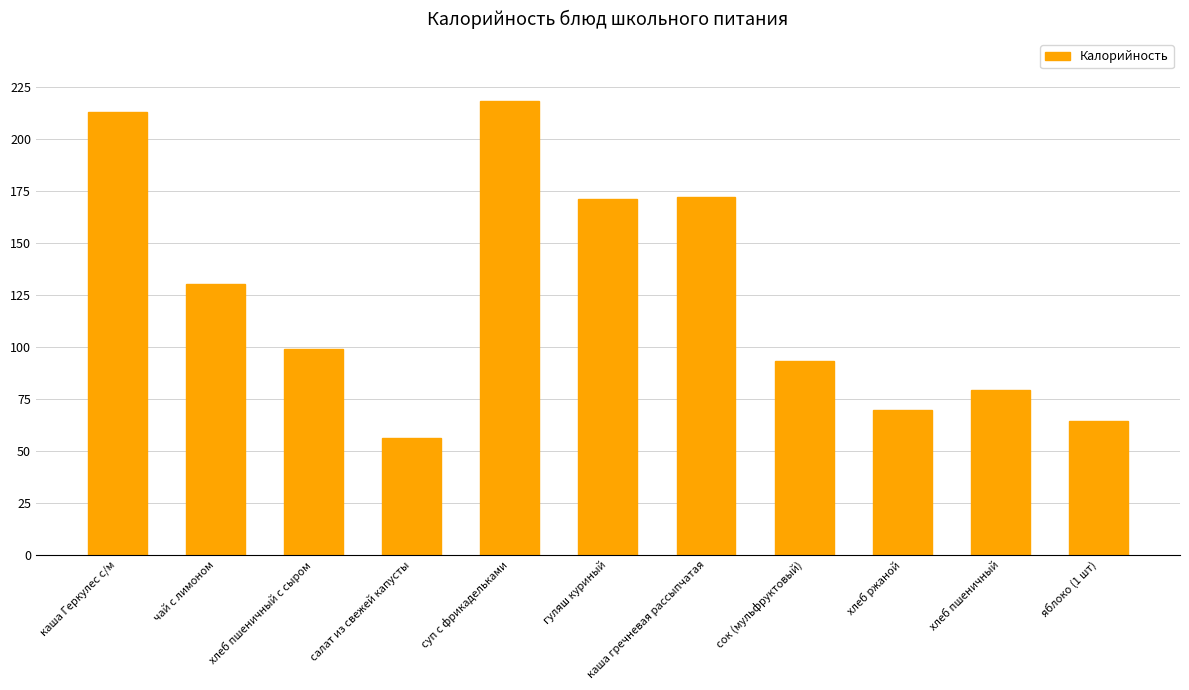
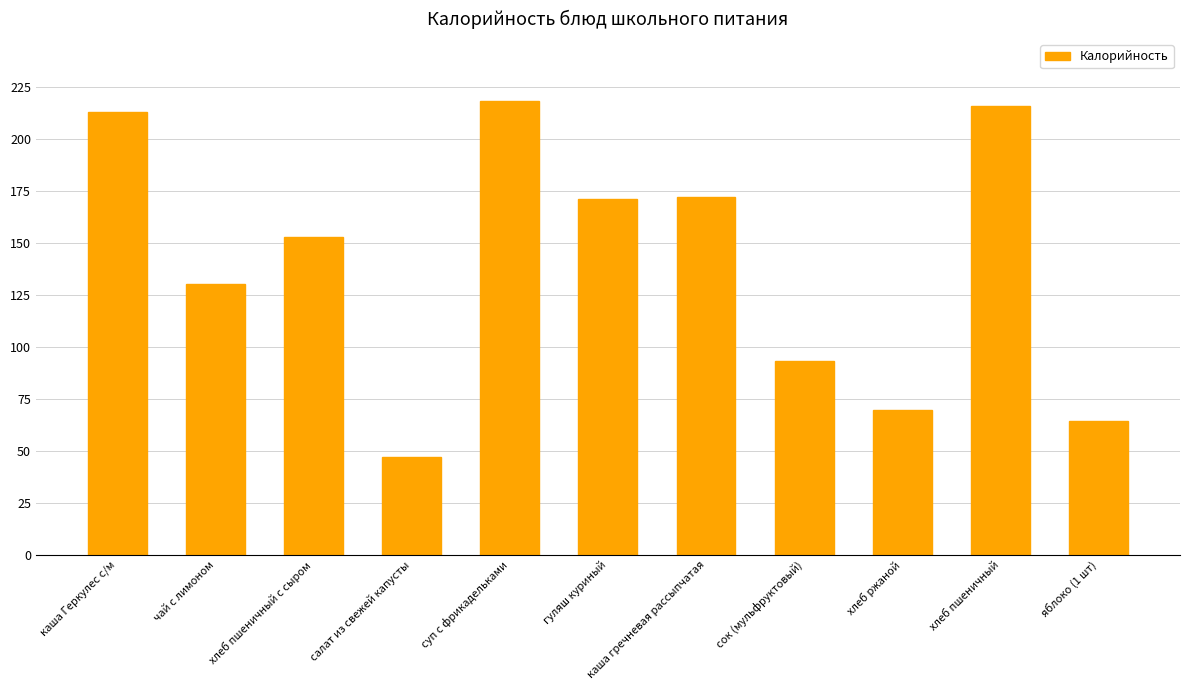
хлеб пшеничный с сыром: 99 -> 153
салат из свежей капусты: 56 -> 47
хлеб пшеничный: 79 -> 216
